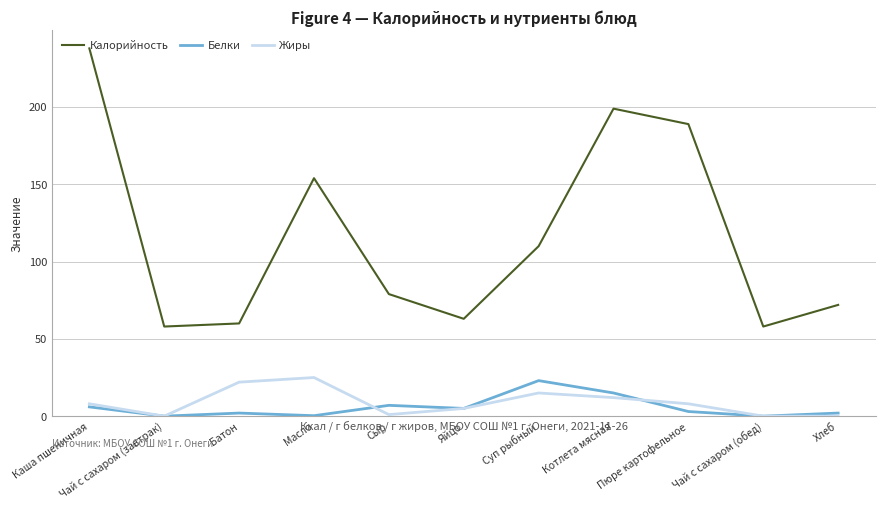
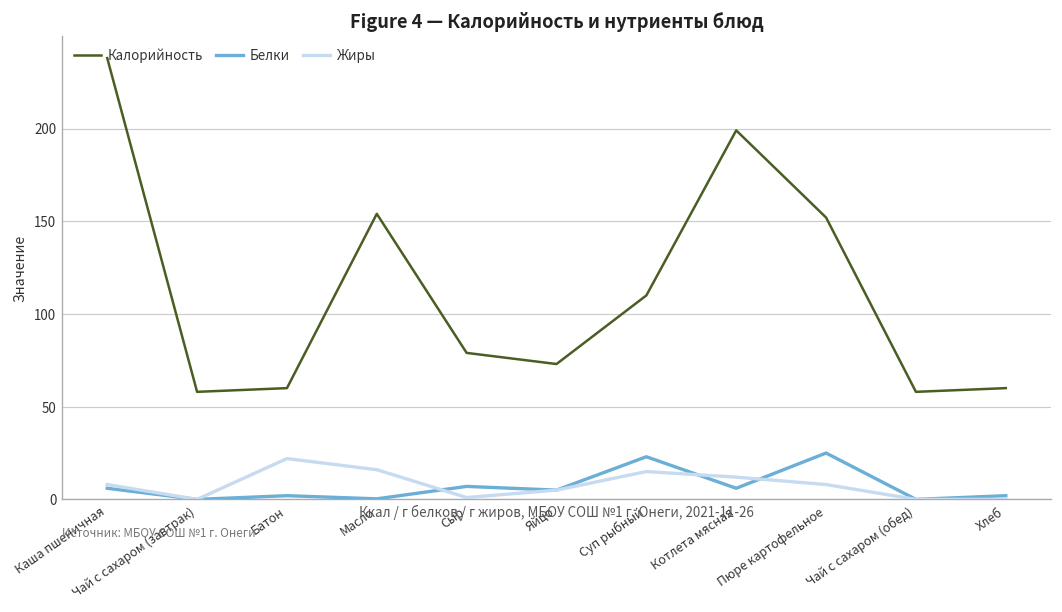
Жиры, Масло: 25 -> 16
Калорийность, Яйцо: 63 -> 73
Белки, Котлета мясная: 15 -> 6
Калорийность, Пюре картофельное: 189 -> 152
Белки, Пюре картофельное: 3 -> 25
Калорийность, Хлеб: 72 -> 60
